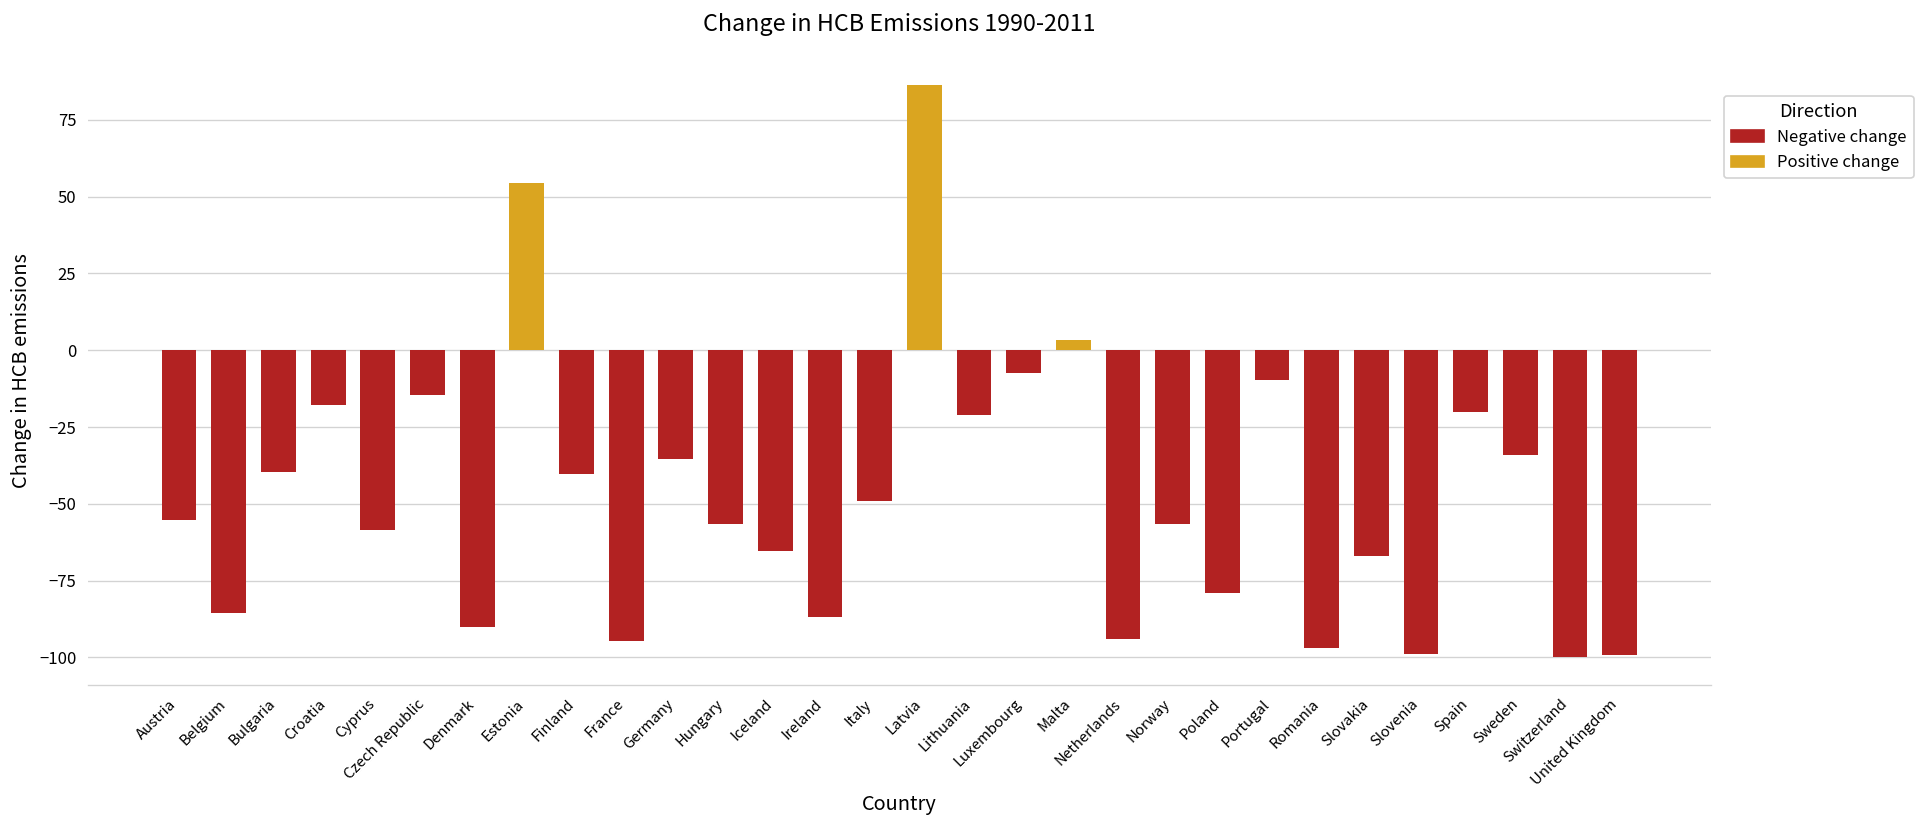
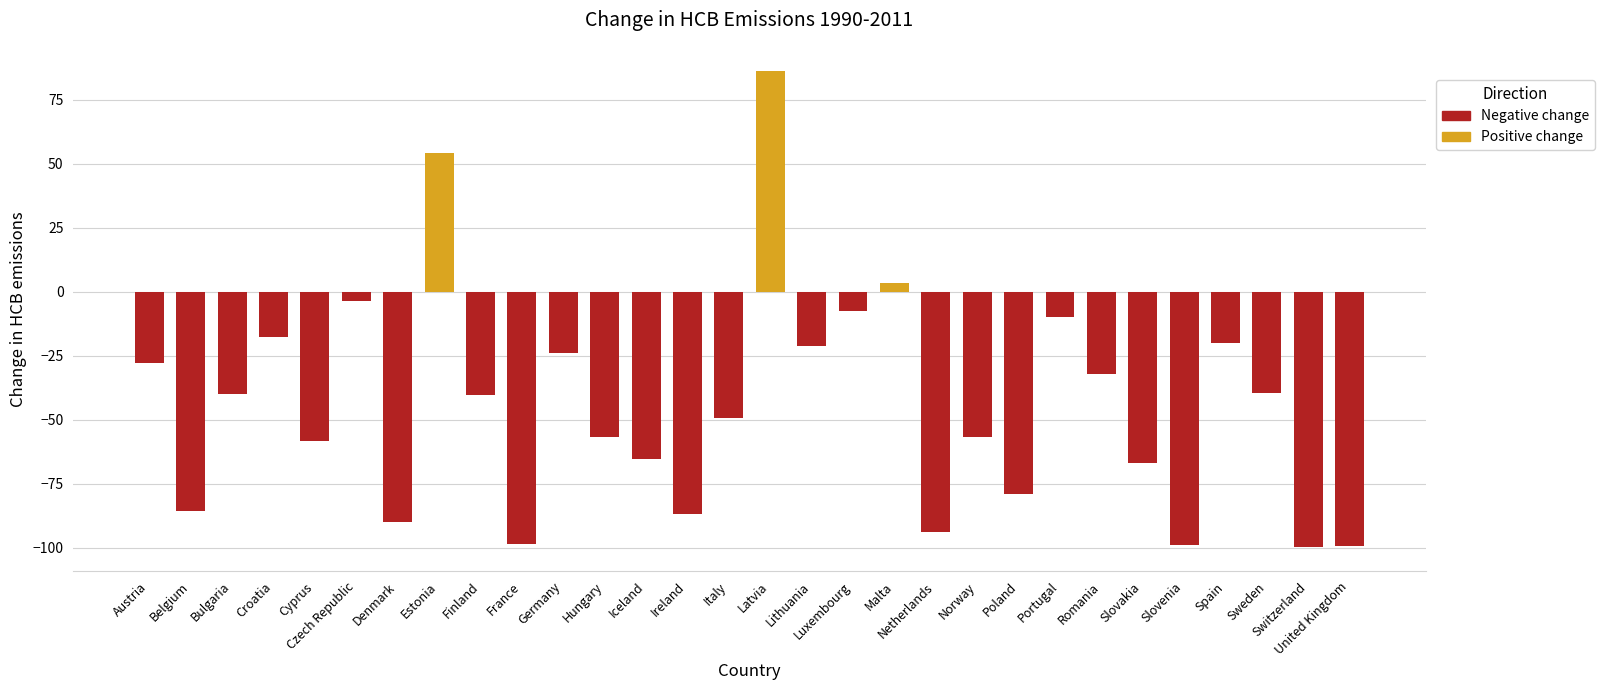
Austria: -55 -> -28
Czech Republic: -14 -> -4
France: -95 -> -99
Germany: -35 -> -24
Romania: -97 -> -32
Sweden: -34 -> -39
